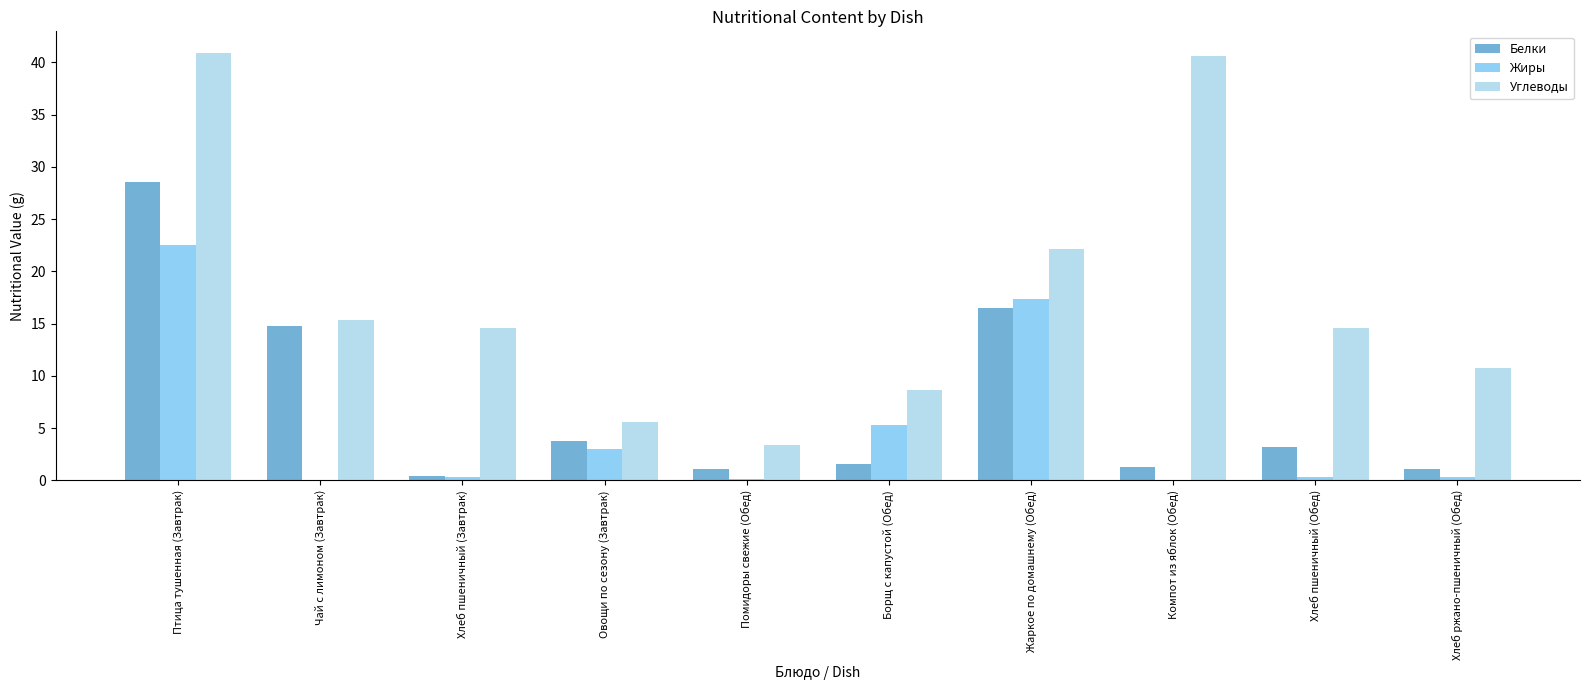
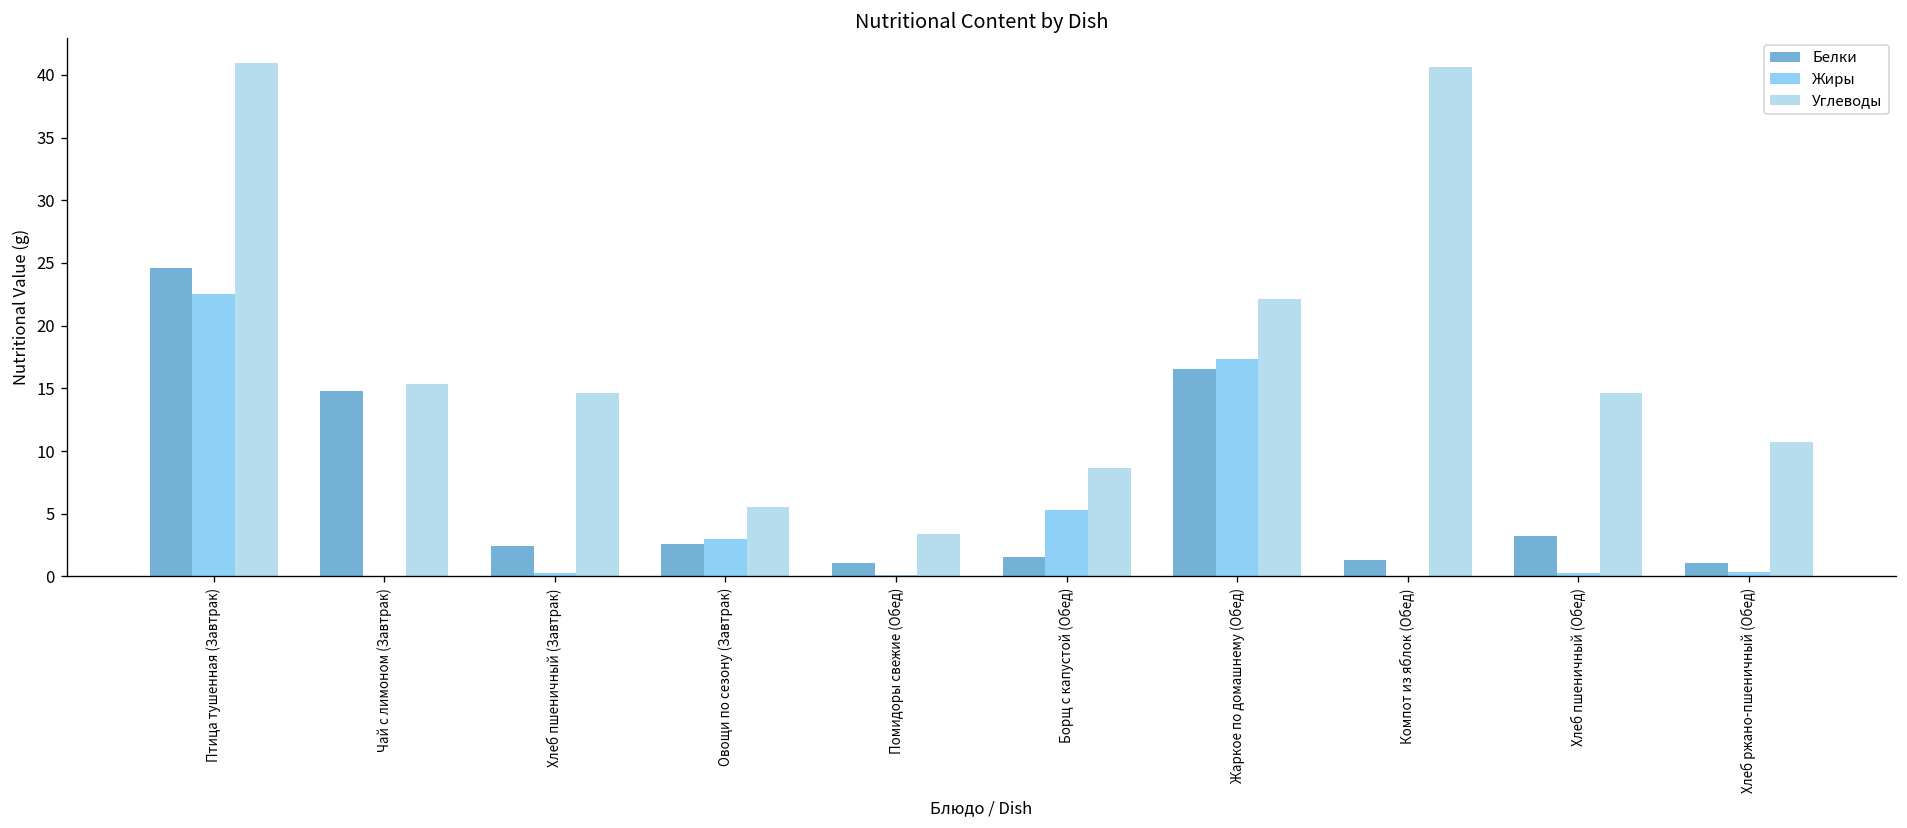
Белки, Птица тушенная (Завтрак): 28.5 -> 24.6
Белки, Хлеб пшеничный (Завтрак): 0.4 -> 2.4
Белки, Овощи по сезону (Завтрак): 3.8 -> 2.6
